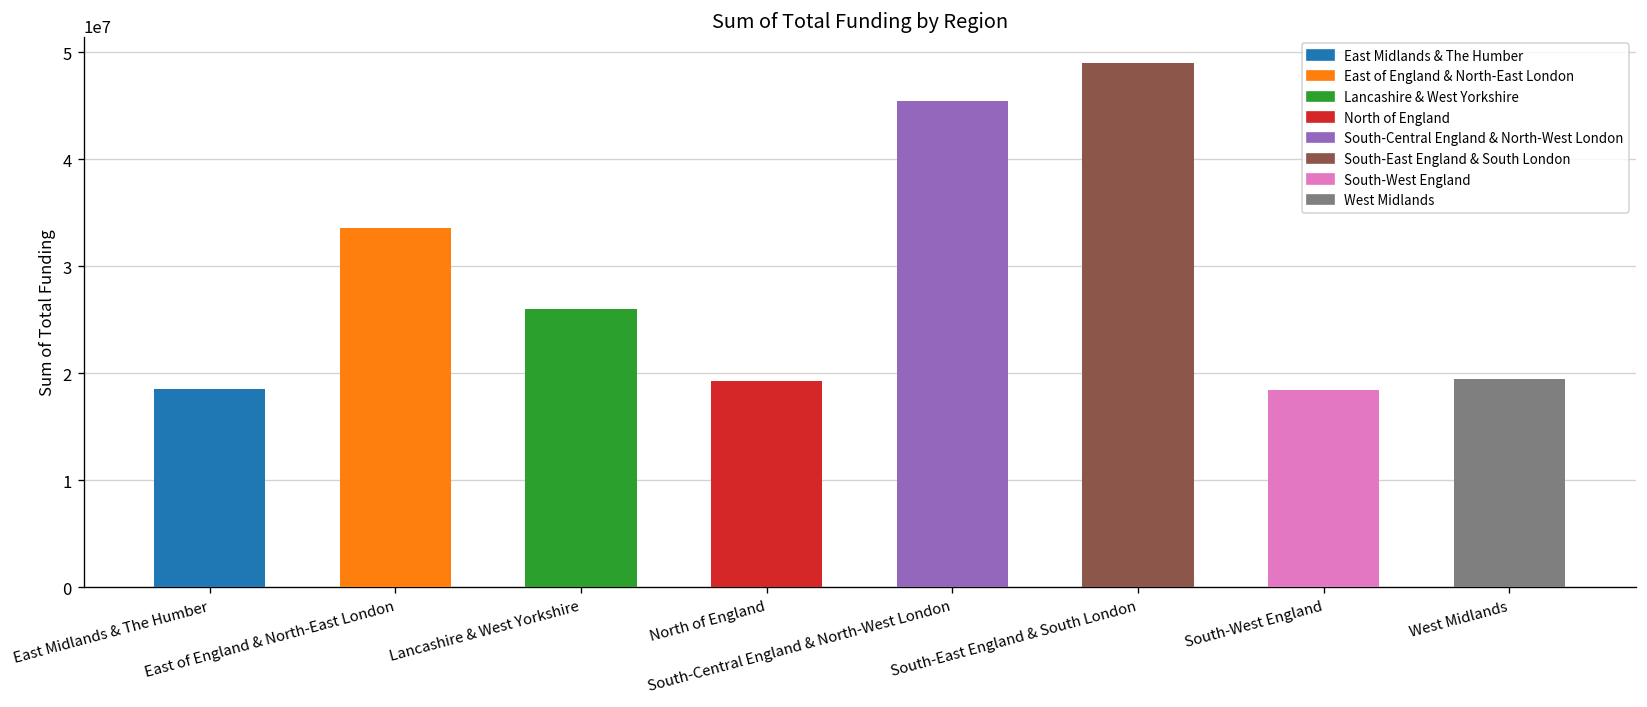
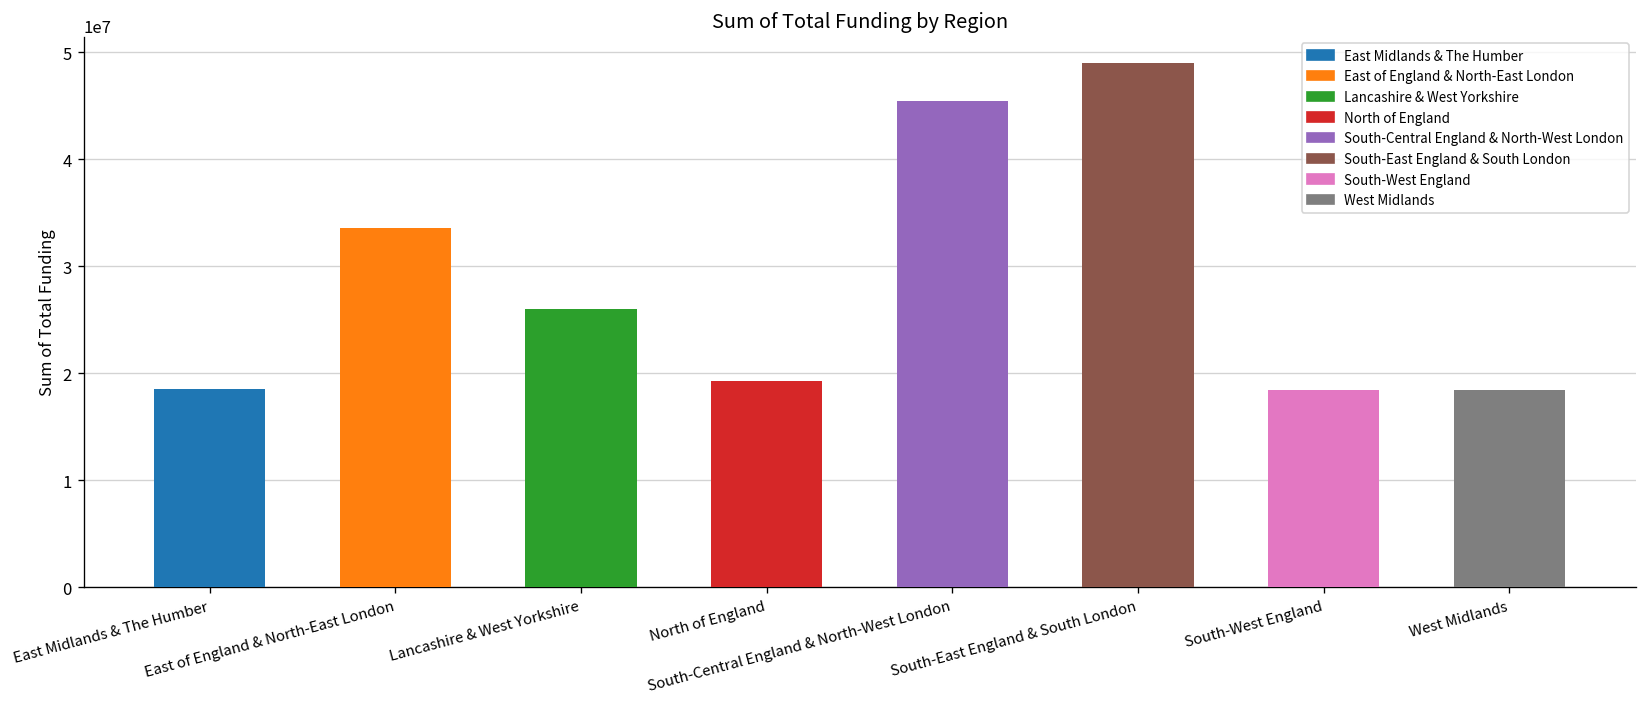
West Midlands: 19000000 -> 18000000
